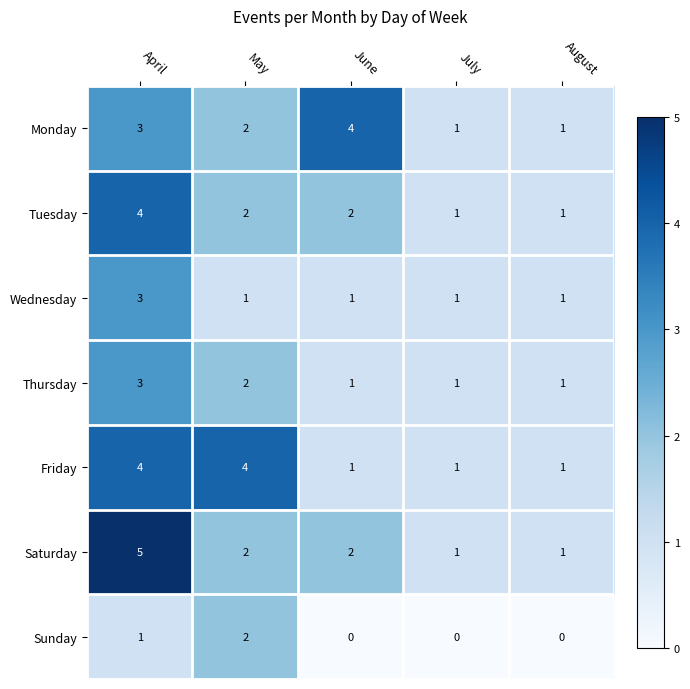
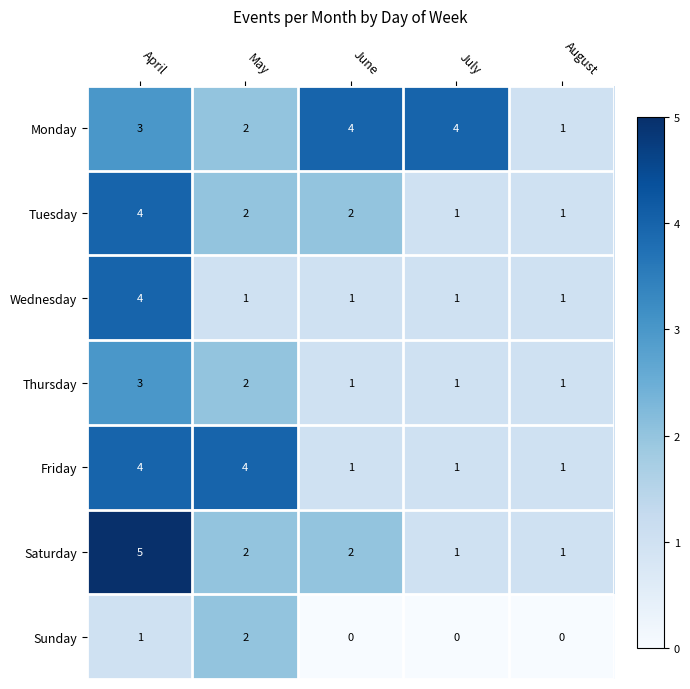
Monday, July: 1 -> 4
Wednesday, April: 3 -> 4
